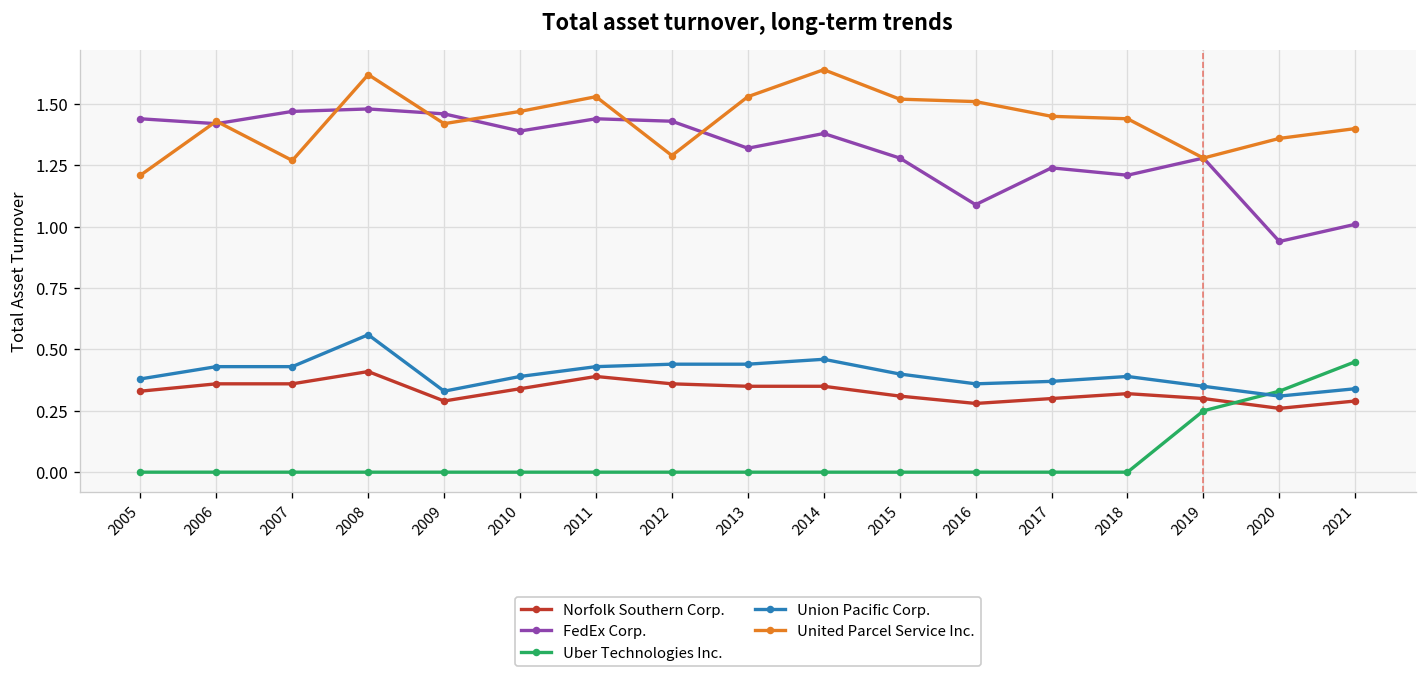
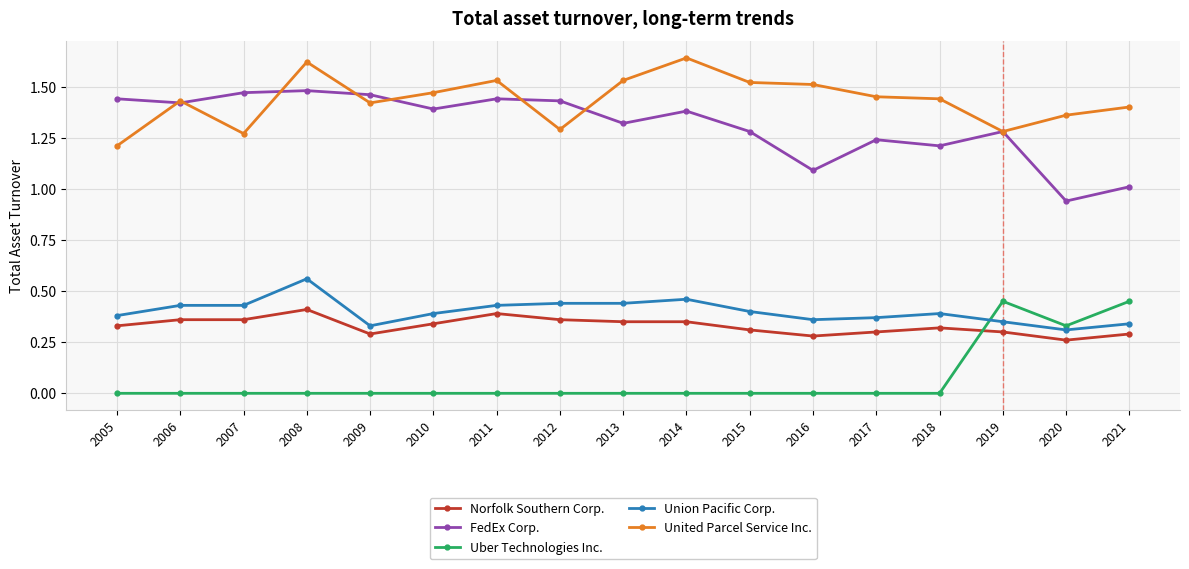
Uber Technologies Inc., 2019: 0.25 -> 0.45
